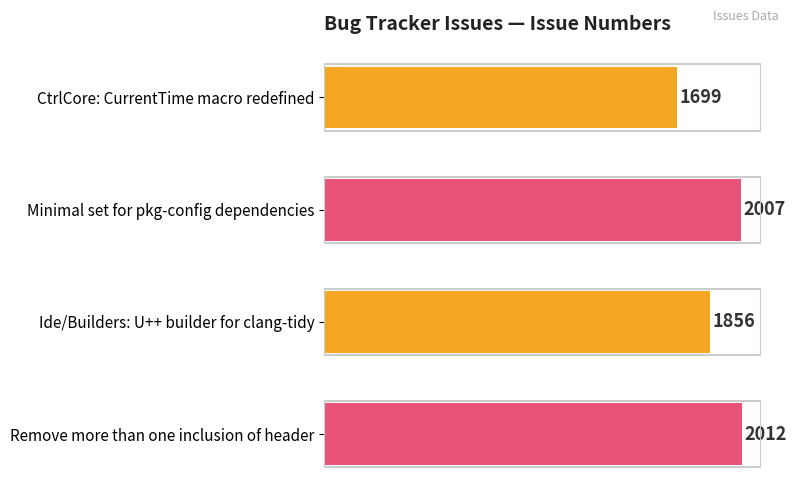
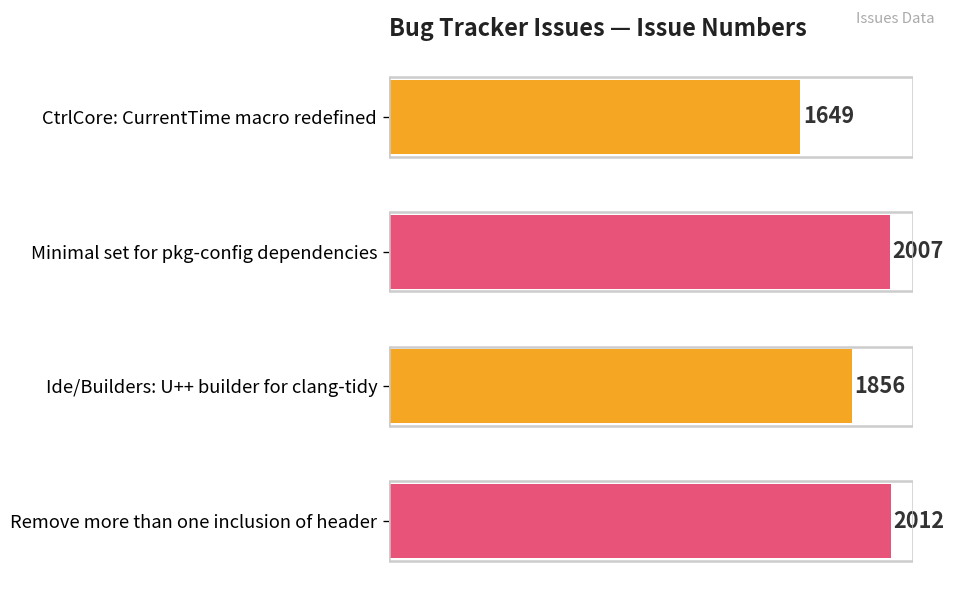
CtrlCore: CurrentTime macro redefined: 1699 -> 1649
